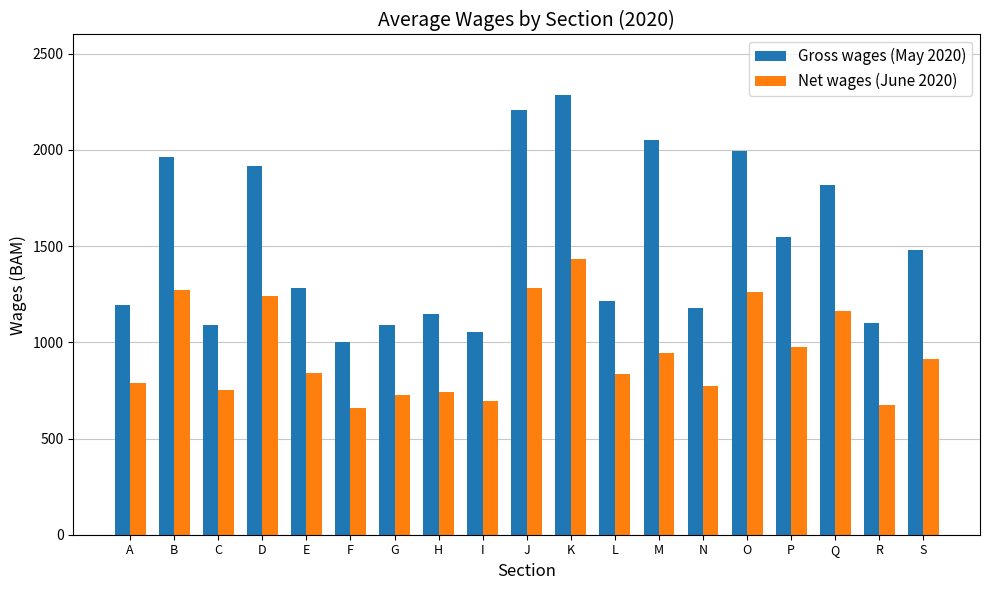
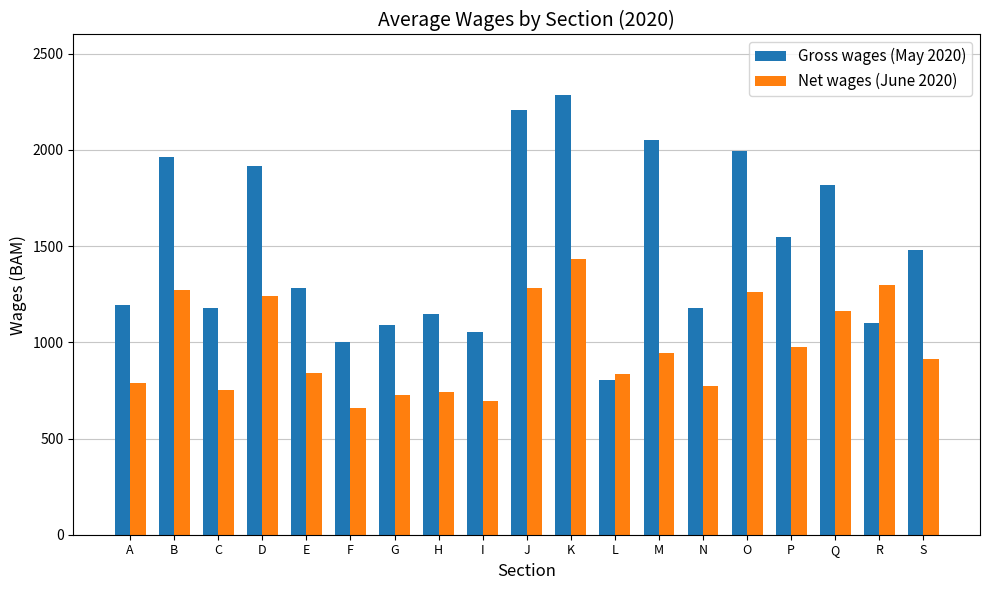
Gross wages (May 2020), C: 1090 -> 1180
Gross wages (May 2020), L: 1210 -> 810
Net wages (June 2020), R: 670 -> 1300
